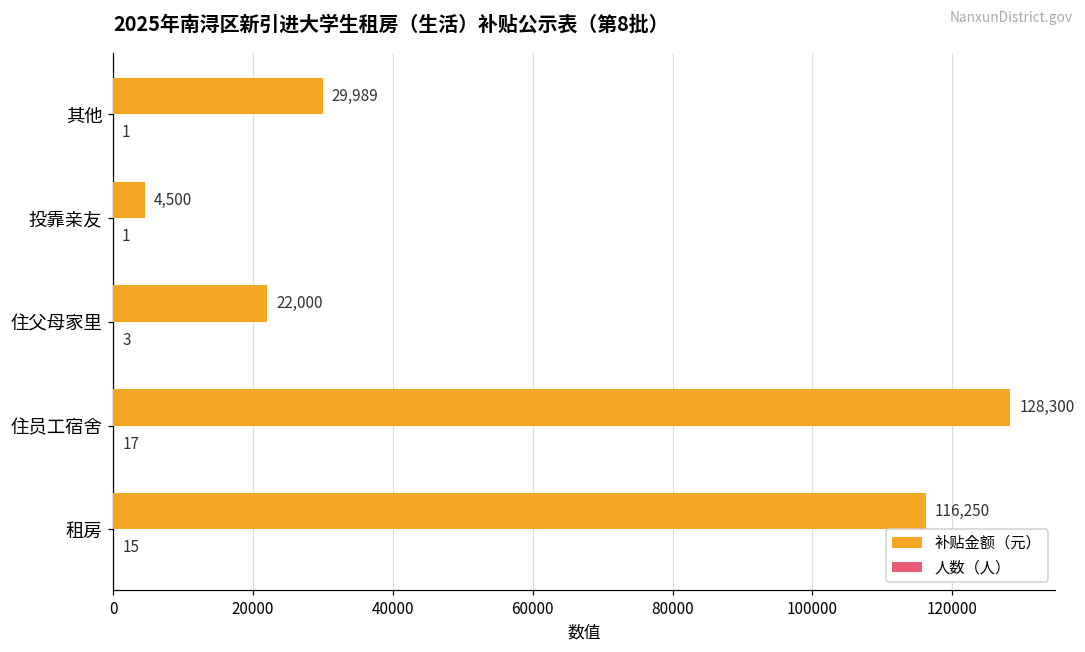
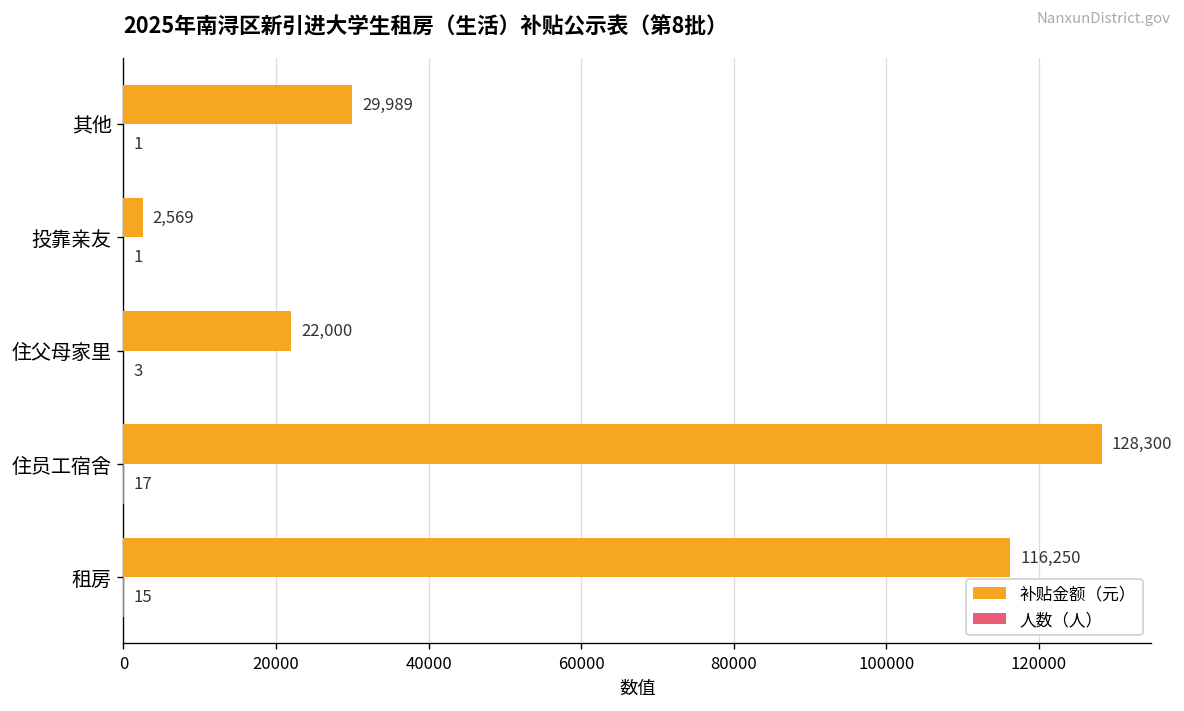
补贴金额（元）, 投靠亲友: 4,500 -> 2,569
